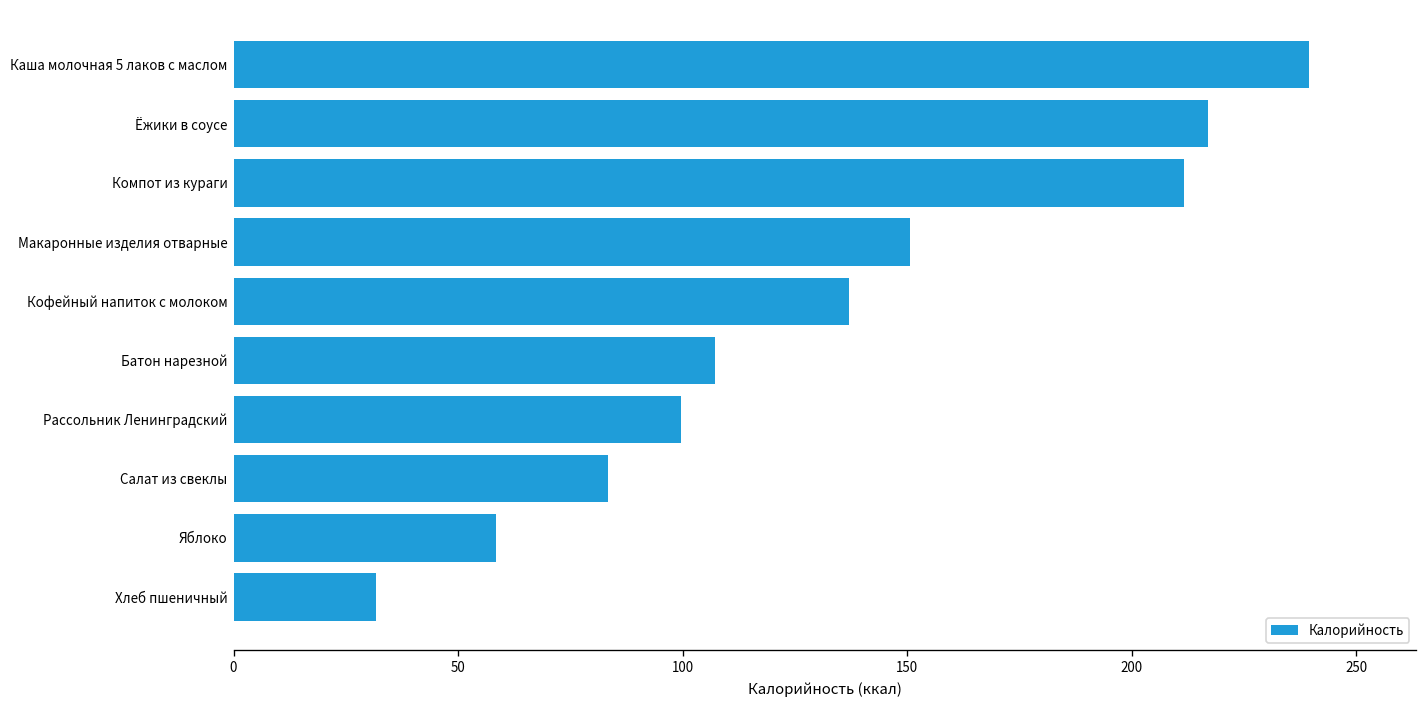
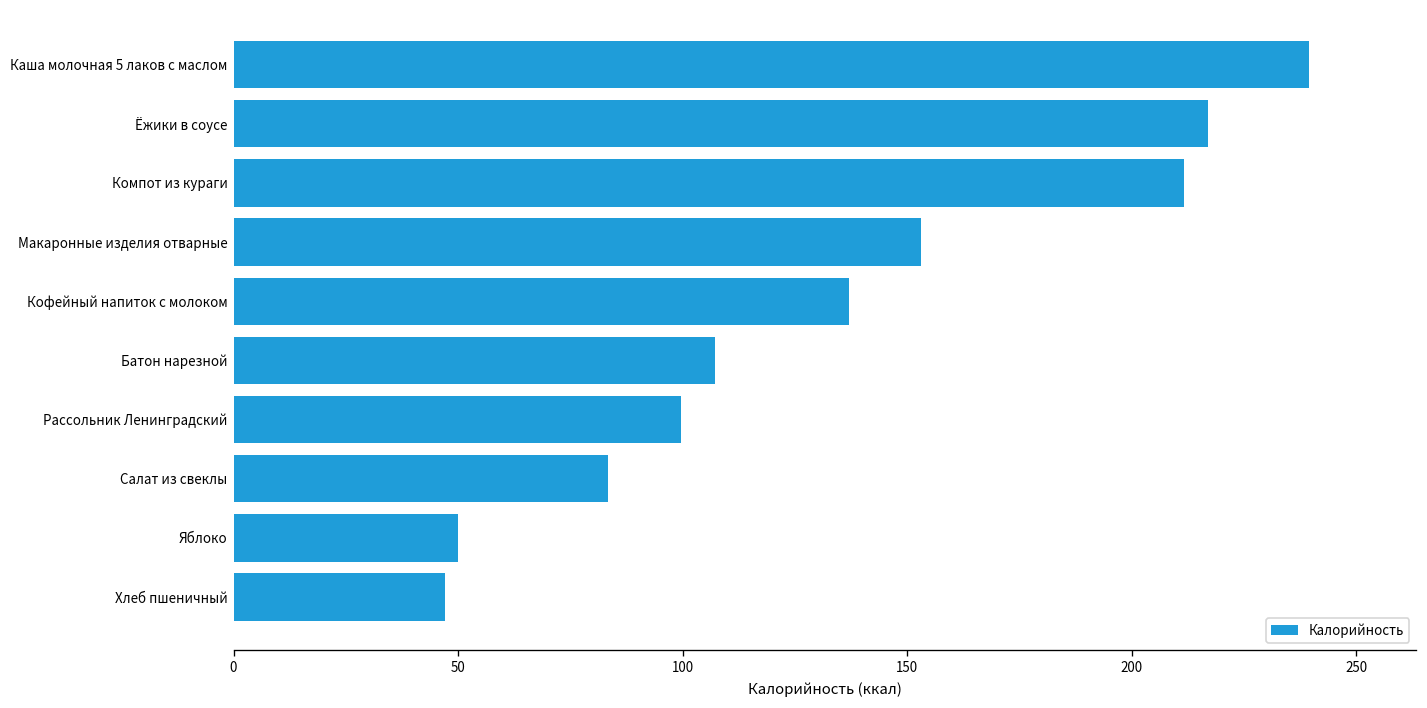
Макаронные изделия отварные: 151 -> 153
Яблоко: 58 -> 50
Хлеб пшеничный: 32 -> 47
